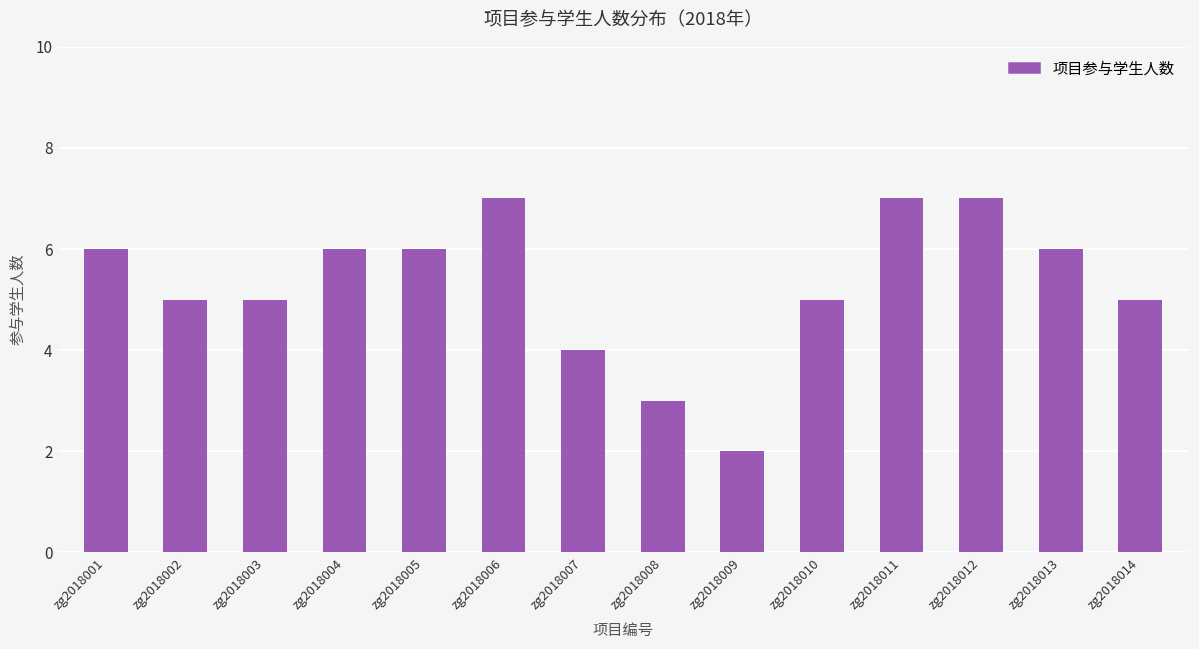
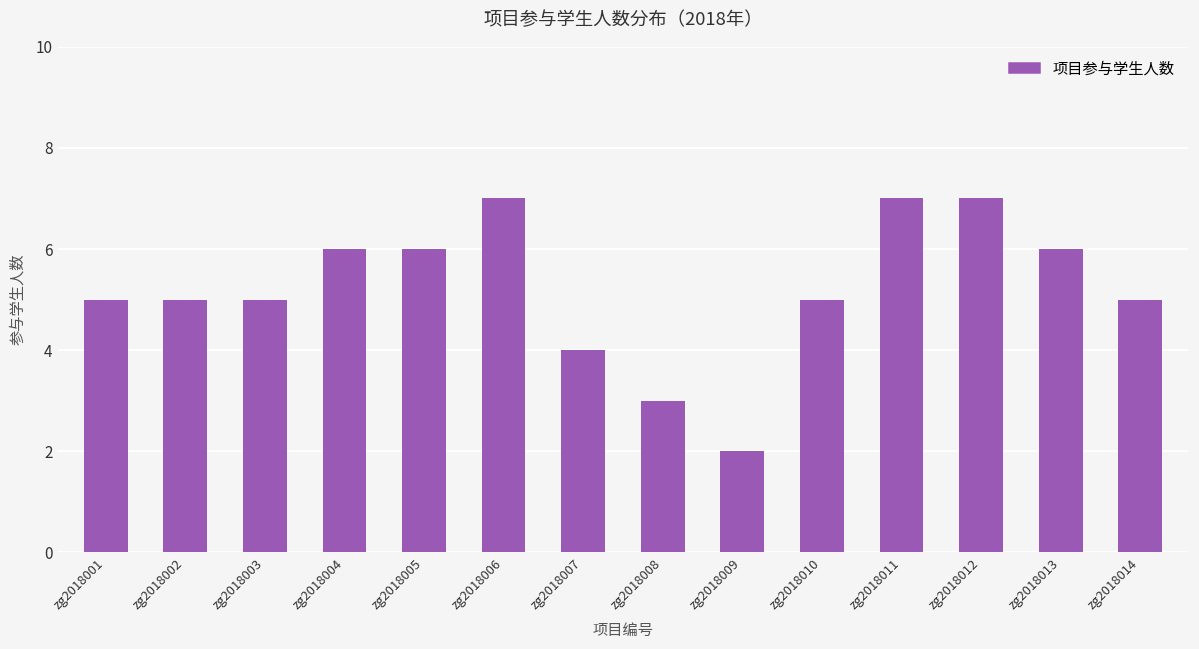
zg2018001: 6 -> 5
